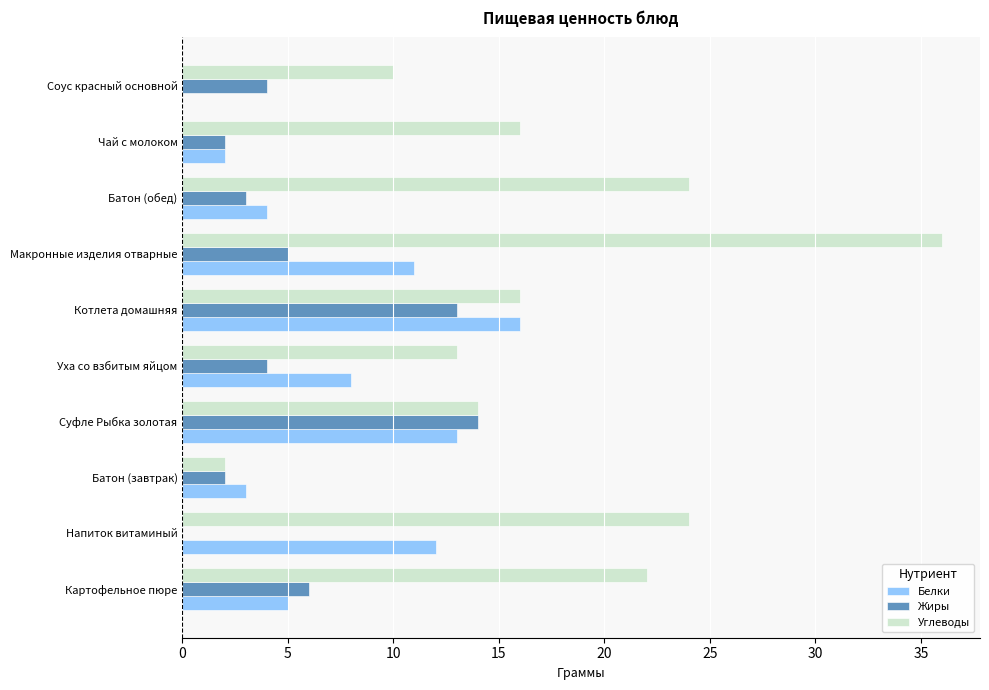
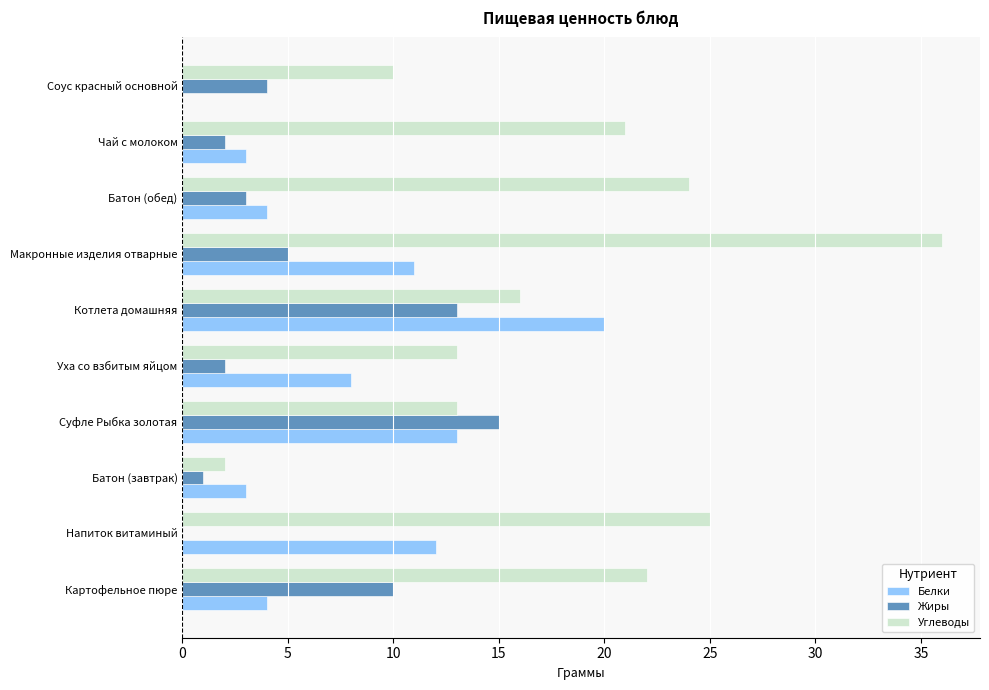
Углеводы, Чай с молоком: 16 -> 21
Белки, Чай с молоком: 2 -> 3
Белки, Котлета домашняя: 16 -> 20
Жиры, Уха со взбитым яйцом: 4 -> 2
Углеводы, Суфле Рыбка золотая: 14 -> 13
Жиры, Суфле Рыбка золотая: 14 -> 15
Жиры, Батон (завтрак): 2 -> 1
Углеводы, Напиток витаминый: 24 -> 25
Жиры, Картофельное пюре: 6 -> 10
Белки, Картофельное пюре: 5 -> 4
